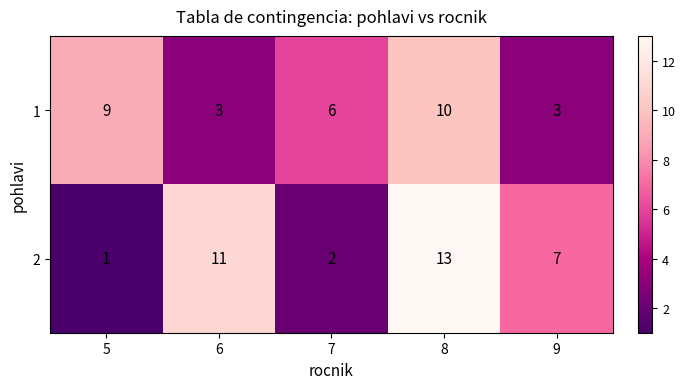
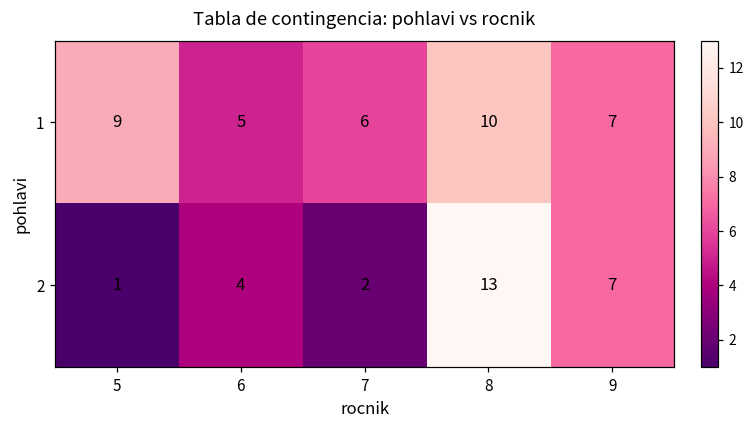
1, 6: 3 -> 5
1, 9: 3 -> 7
2, 6: 11 -> 4
